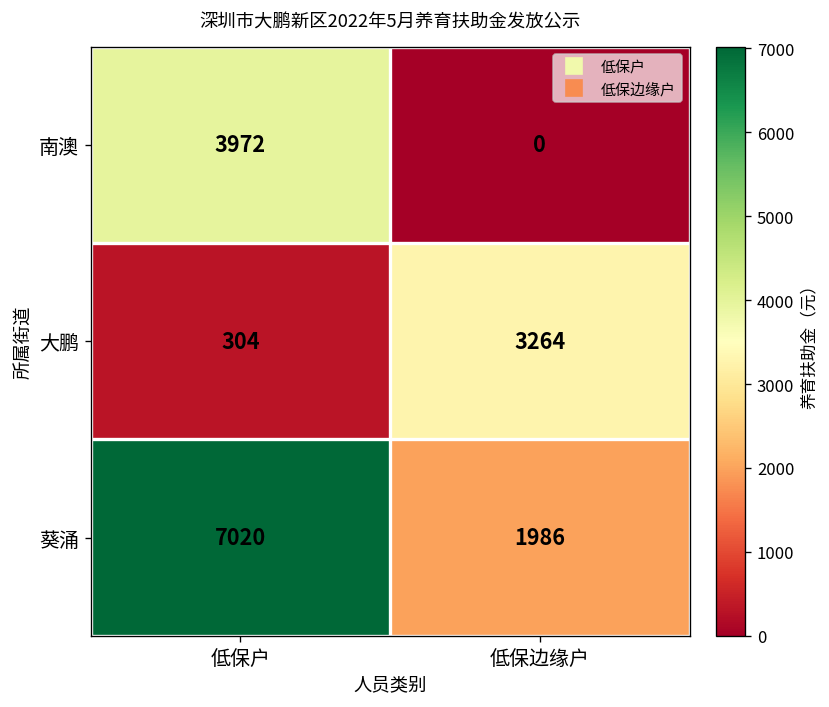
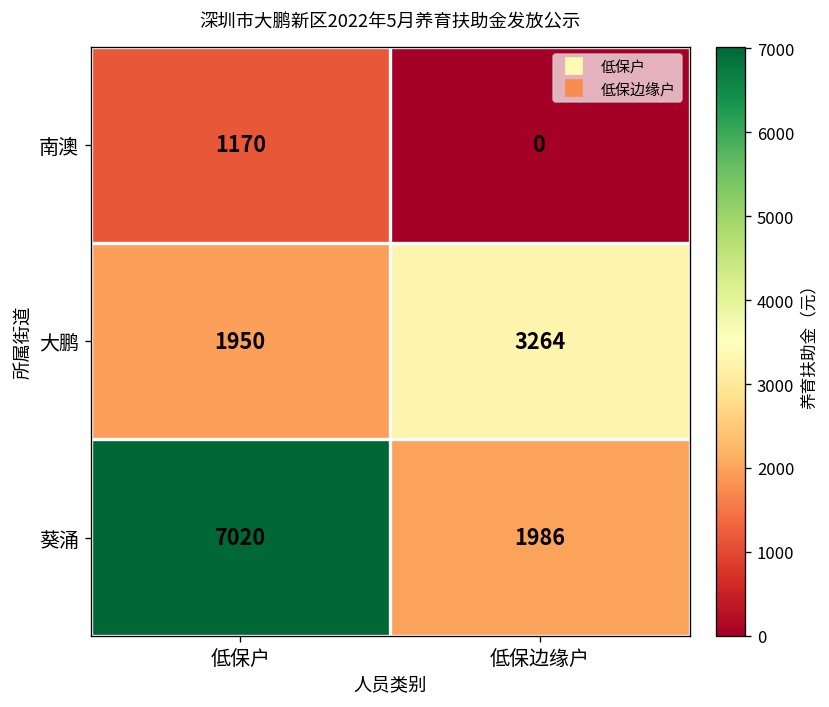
南澳, 低保户: 3972 -> 1170
大鹏, 低保户: 304 -> 1950
